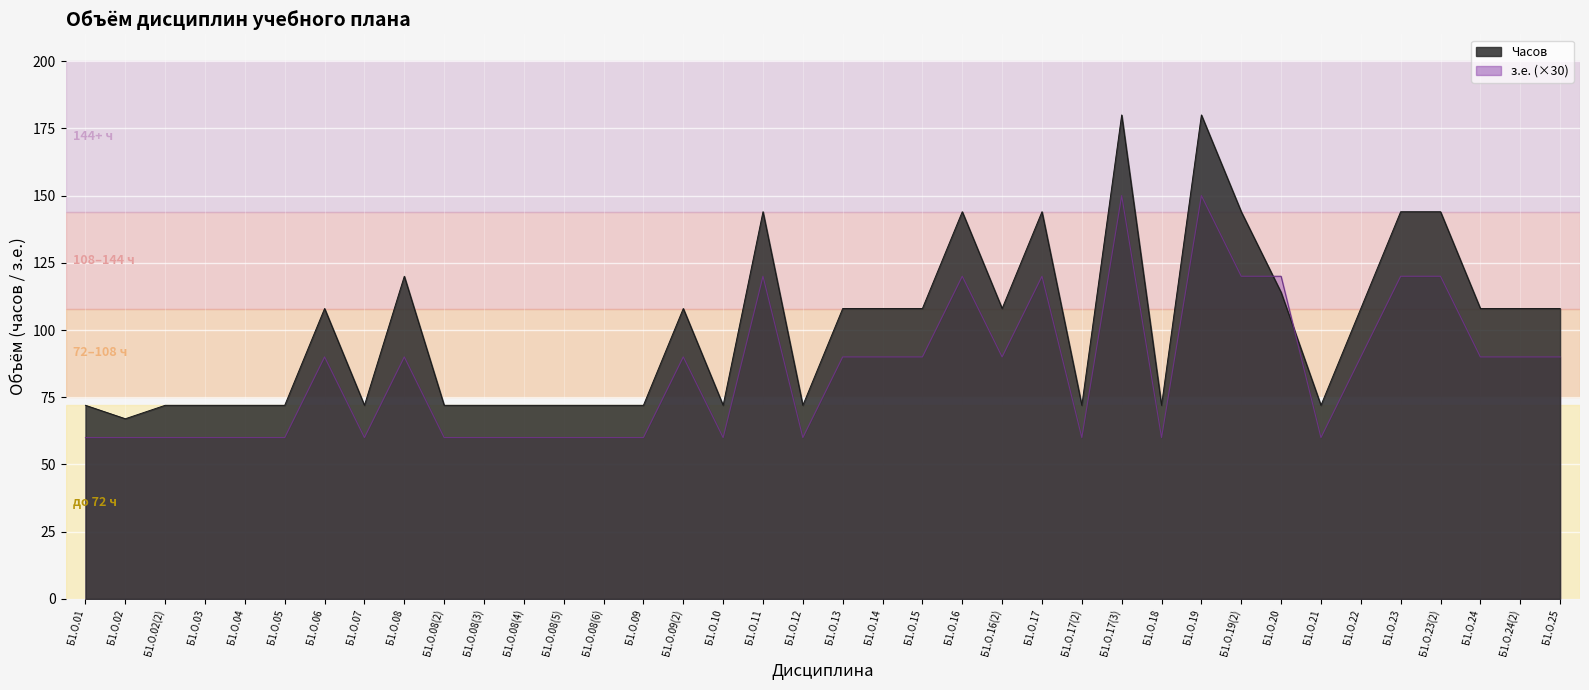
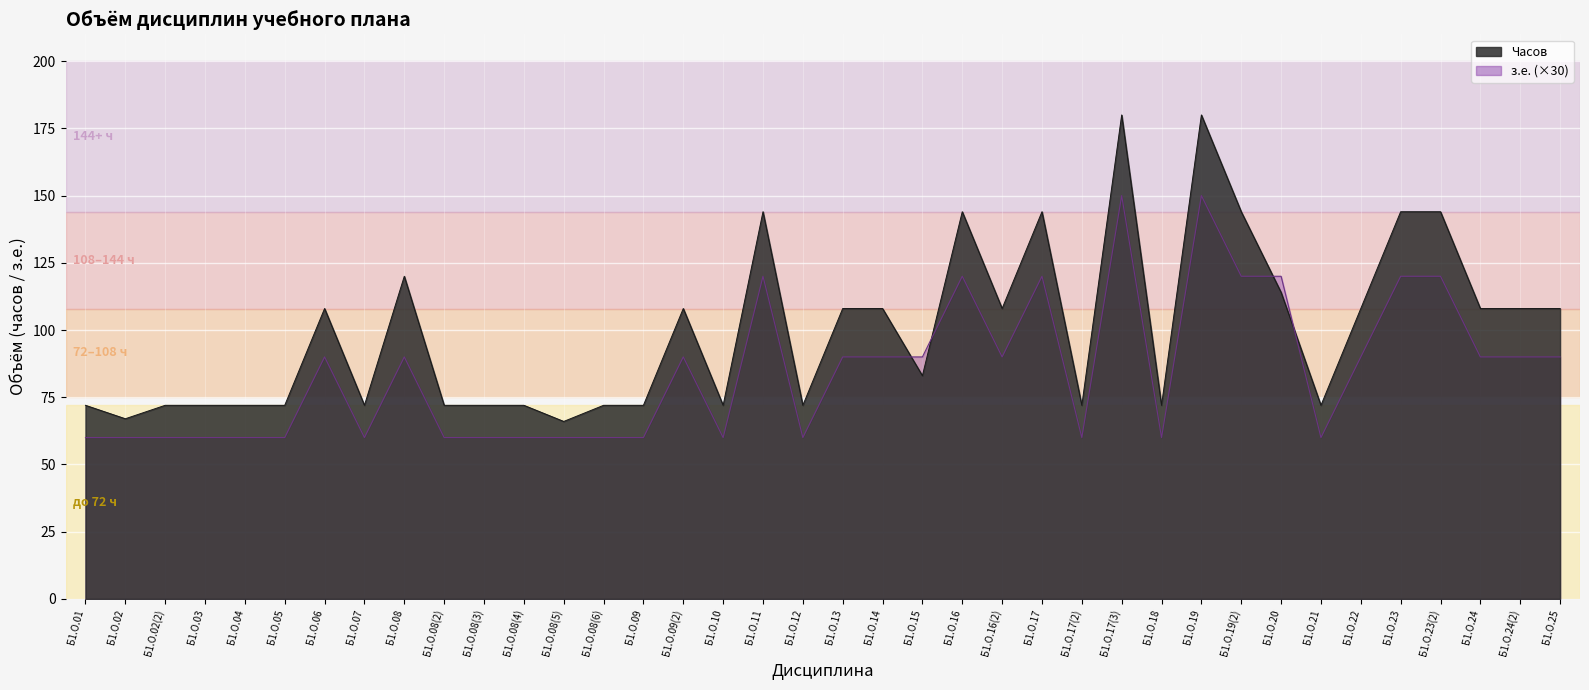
Часов, Б1.О.08(5): 72 -> 66
Часов, Б1.О.15: 108 -> 83
